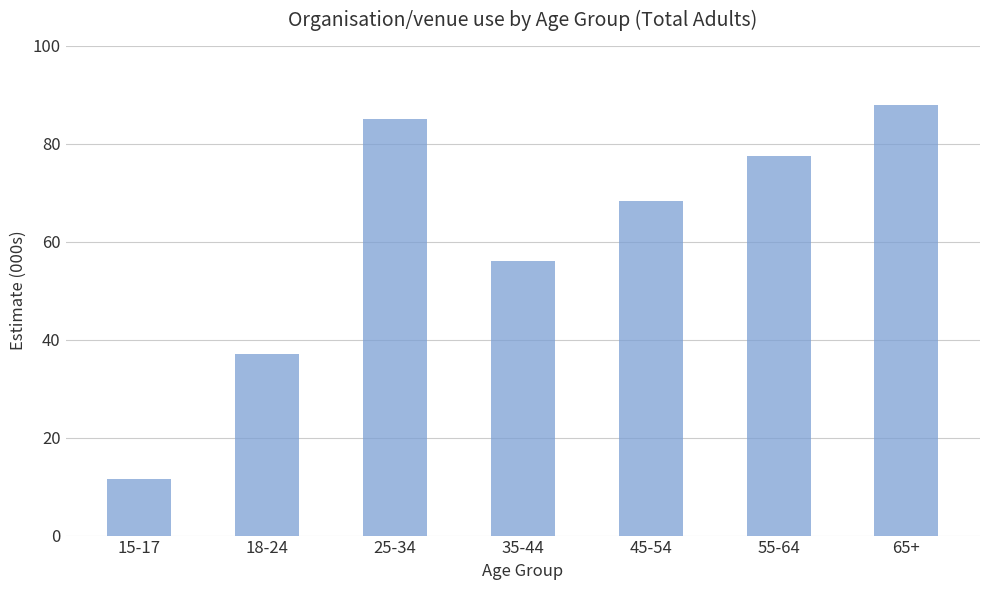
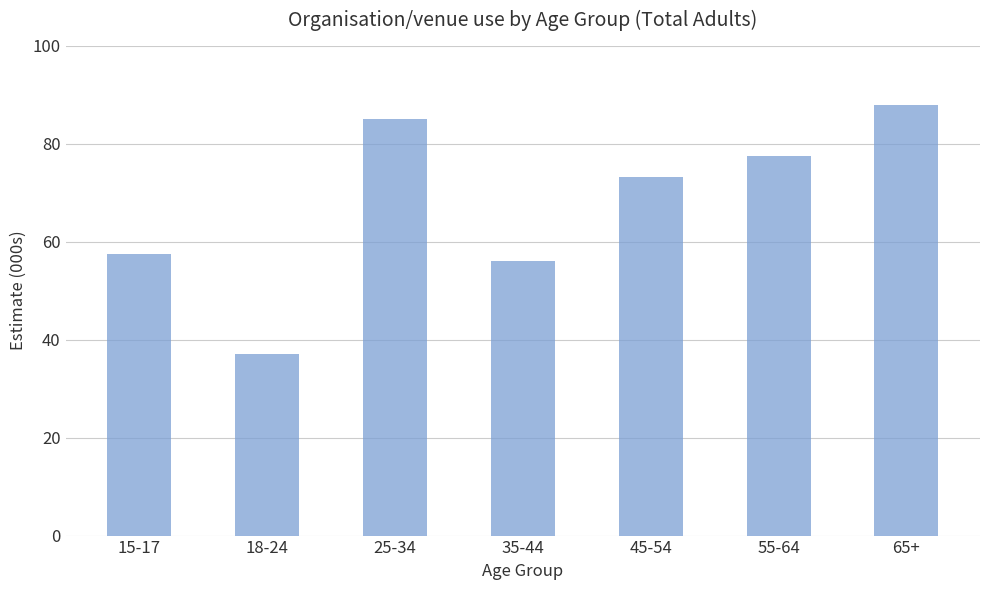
15-17: 12 -> 57
45-54: 68 -> 73
